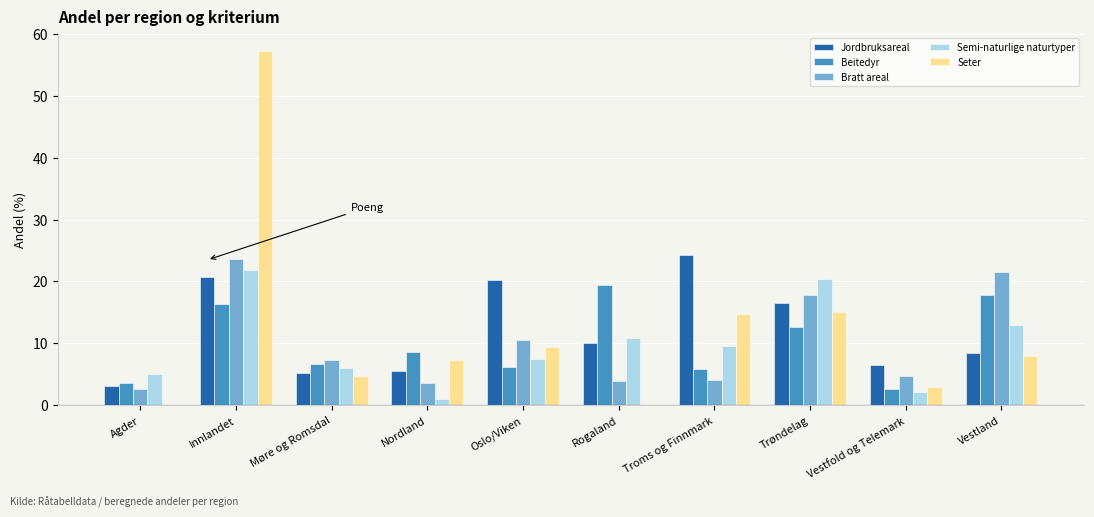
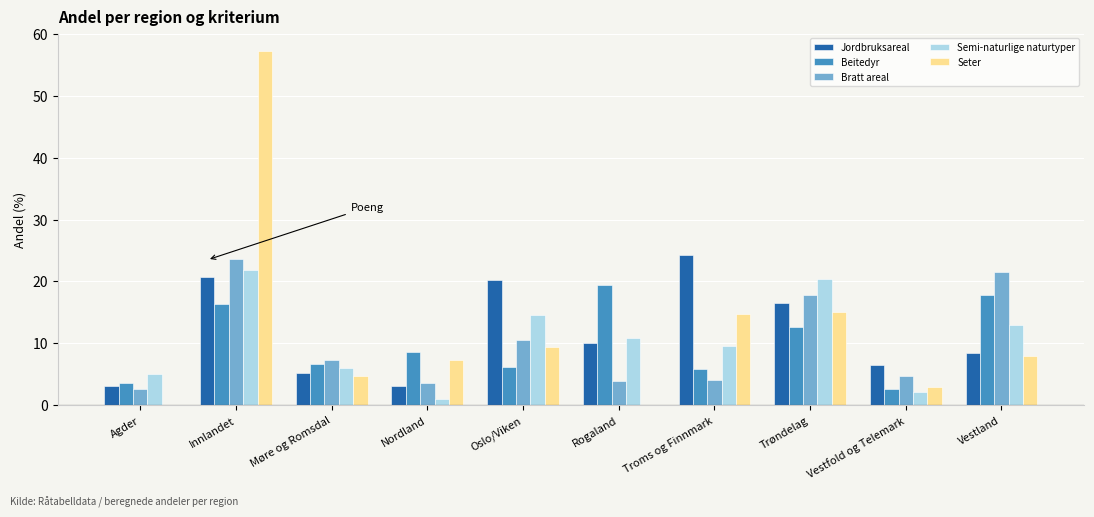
Jordbruksareal, Nordland: 6 -> 3
Semi-naturlige naturtyper, Oslo/Viken: 7 -> 15
